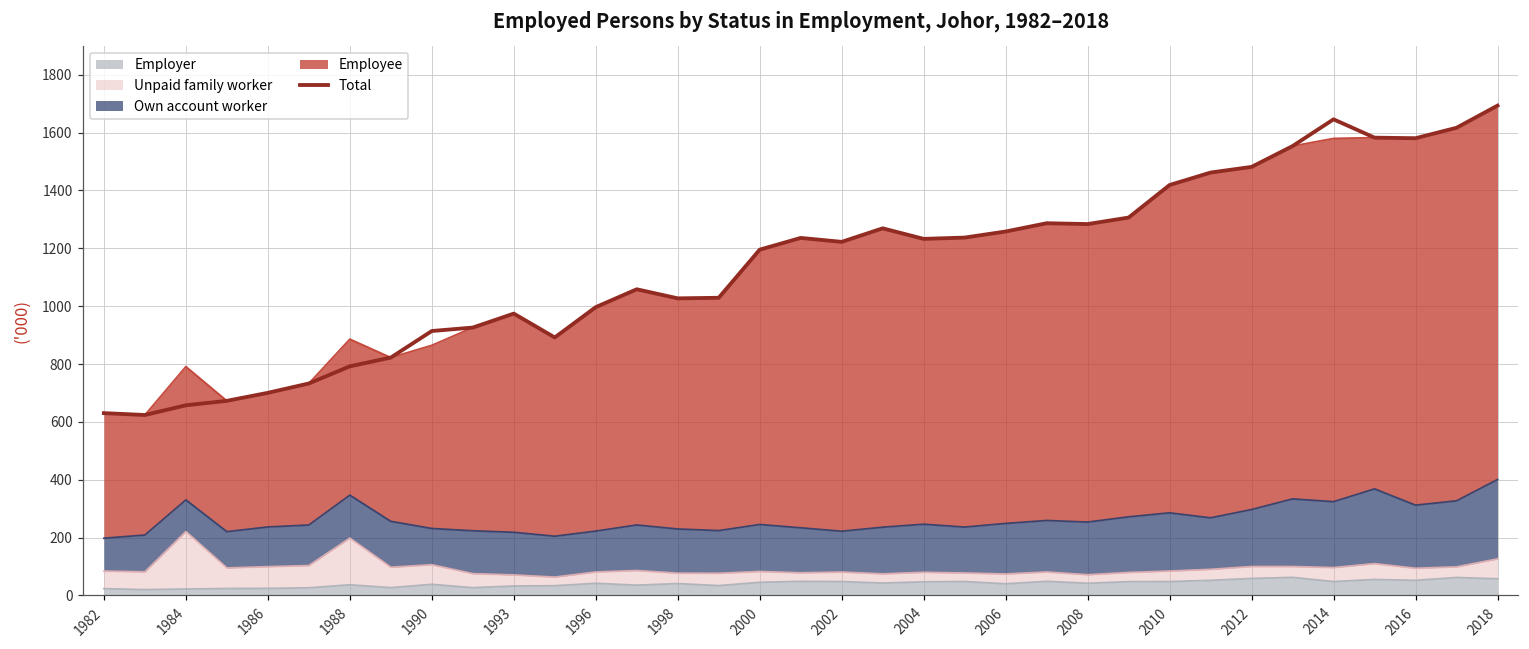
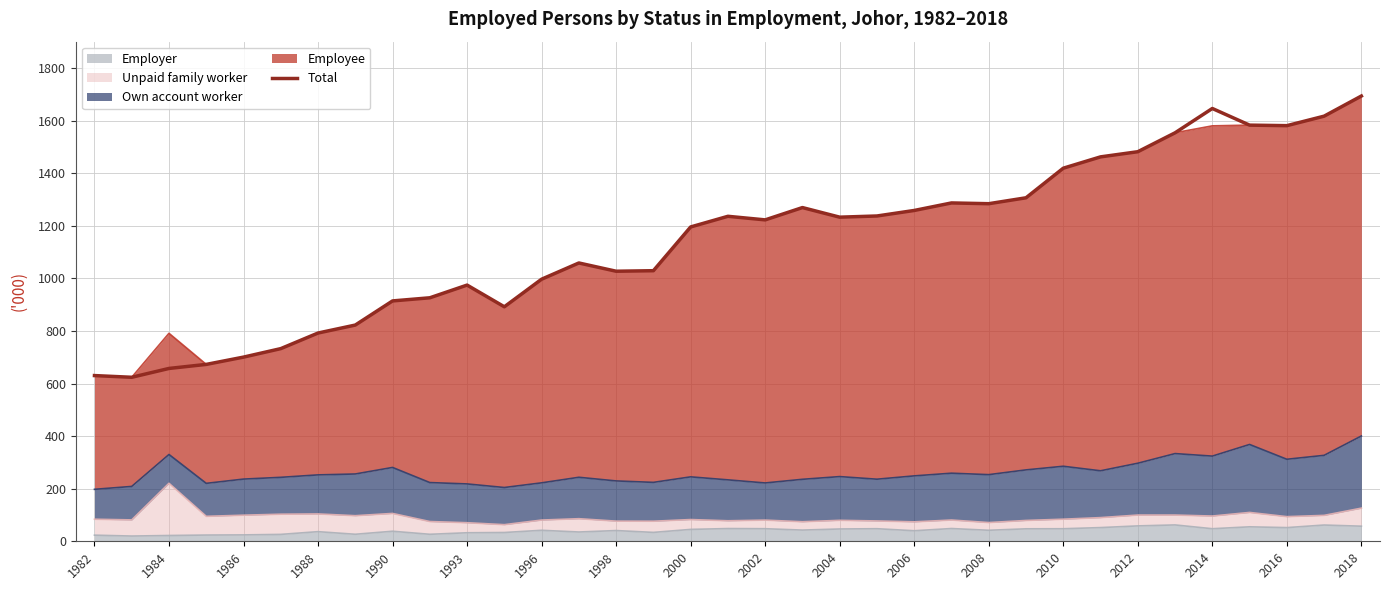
Unpaid family worker, 1988: 160 -> 70
Own account worker, 1990: 130 -> 170
